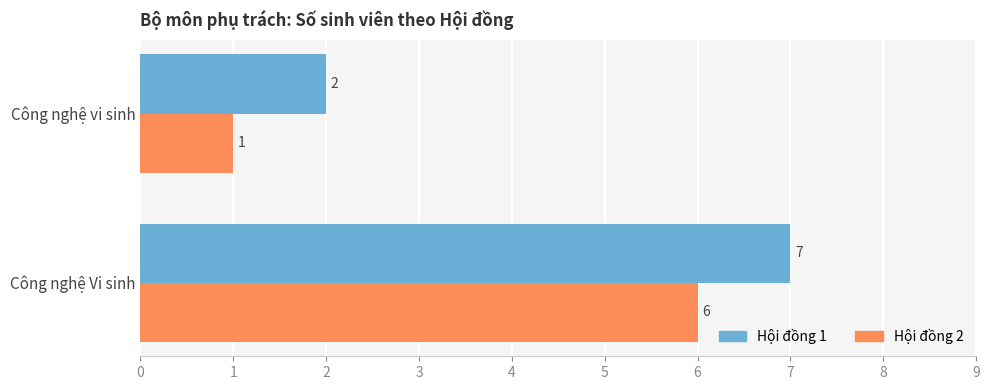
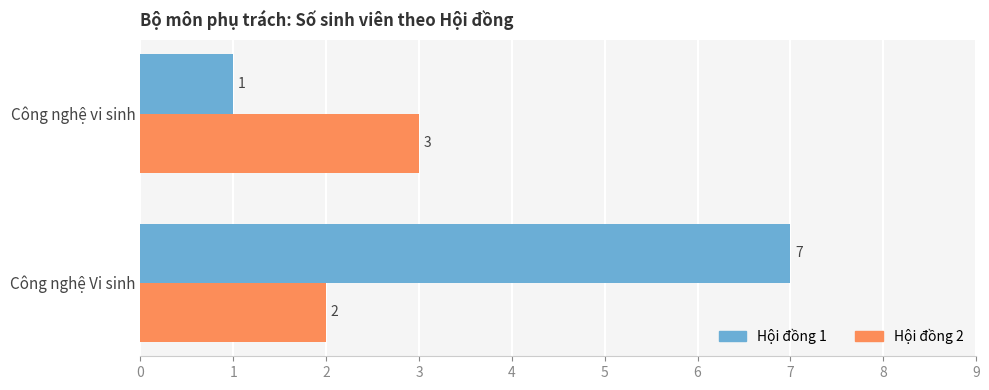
Hội đồng 1, Công nghệ vi sinh: 2 -> 1
Hội đồng 2, Công nghệ vi sinh: 1 -> 3
Hội đồng 2, Công nghệ Vi sinh: 6 -> 2
